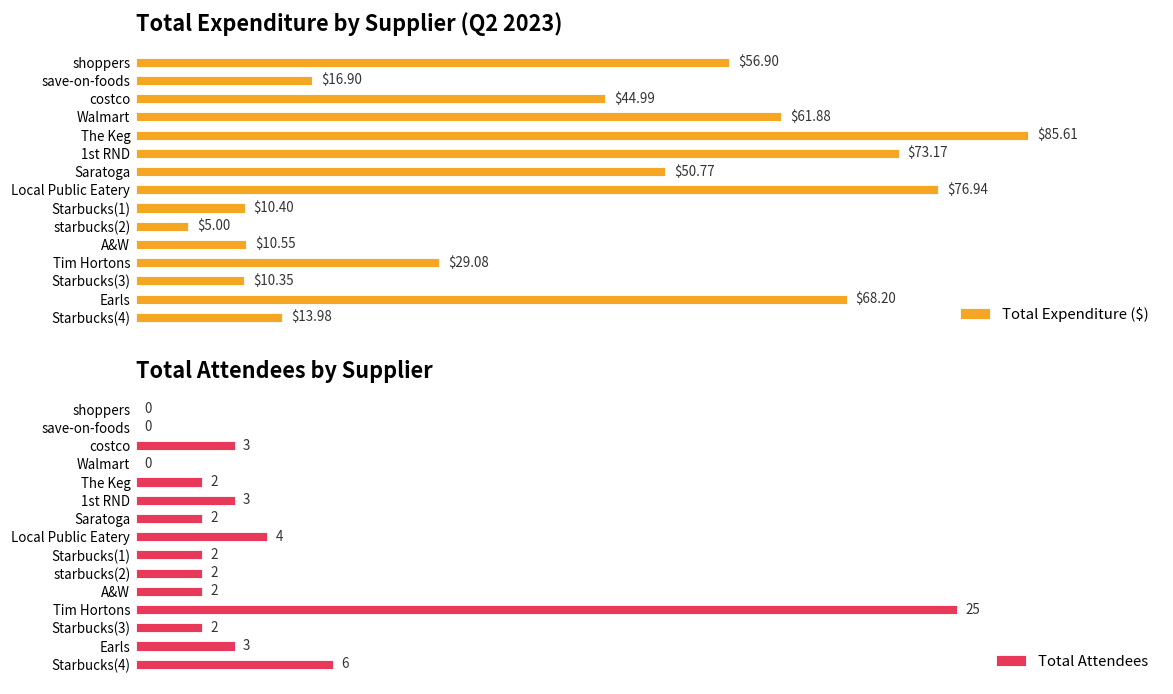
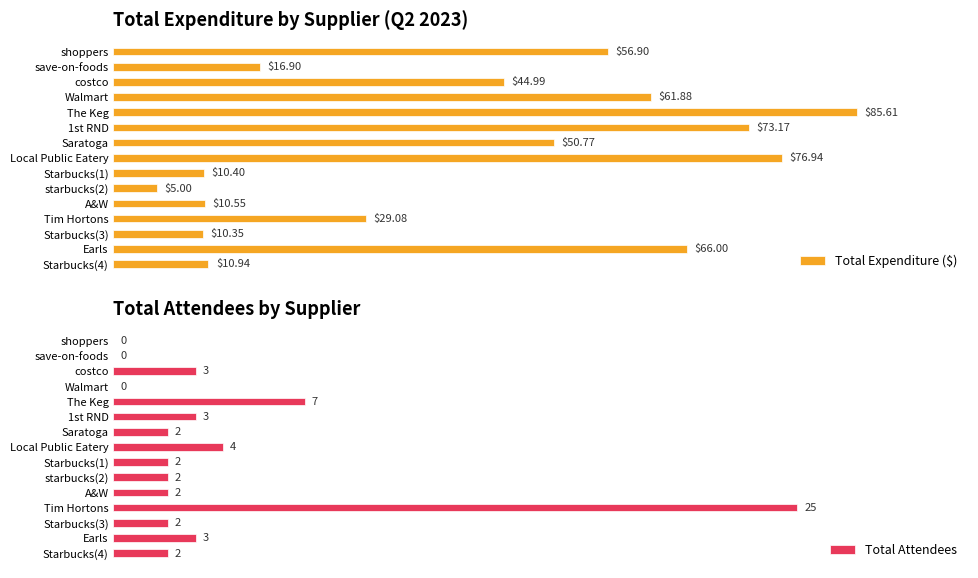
Total Expenditure by Supplier (Q2 2023), Earls: $68.20 -> $66.00
Total Expenditure by Supplier (Q2 2023), Starbucks(4): $13.98 -> $10.94
Total Attendees by Supplier, The Keg: 2 -> 7
Total Attendees by Supplier, Starbucks(4): 6 -> 2
